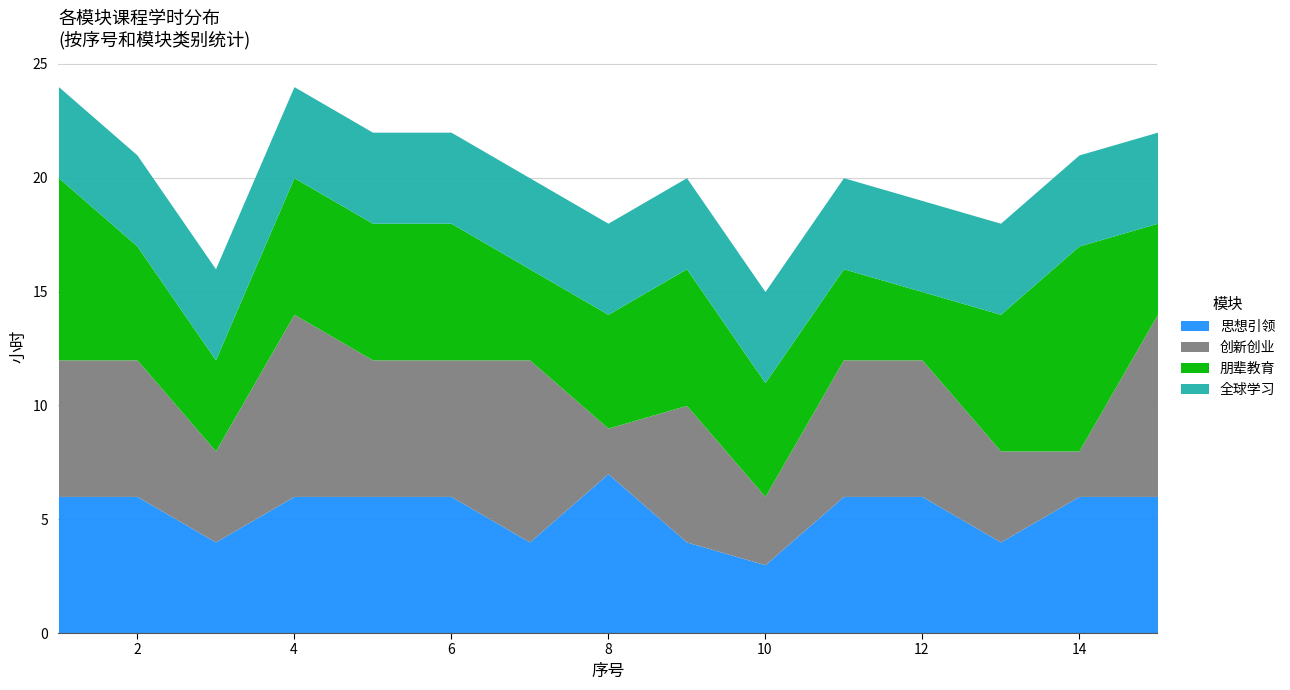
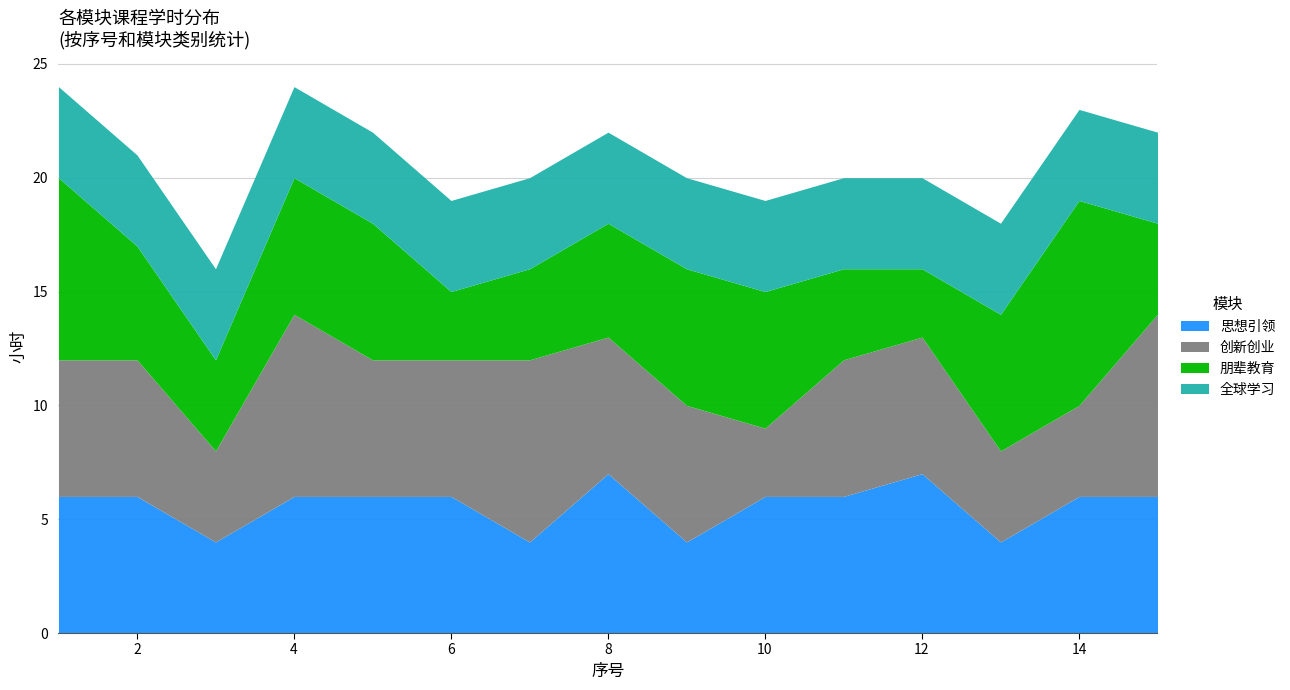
朋辈教育, 6: 6 -> 3
创新创业, 8: 2 -> 6
思想引领, 10: 3 -> 6
朋辈教育, 10: 5 -> 6
思想引领, 12: 6 -> 7
创新创业, 14: 2 -> 4
